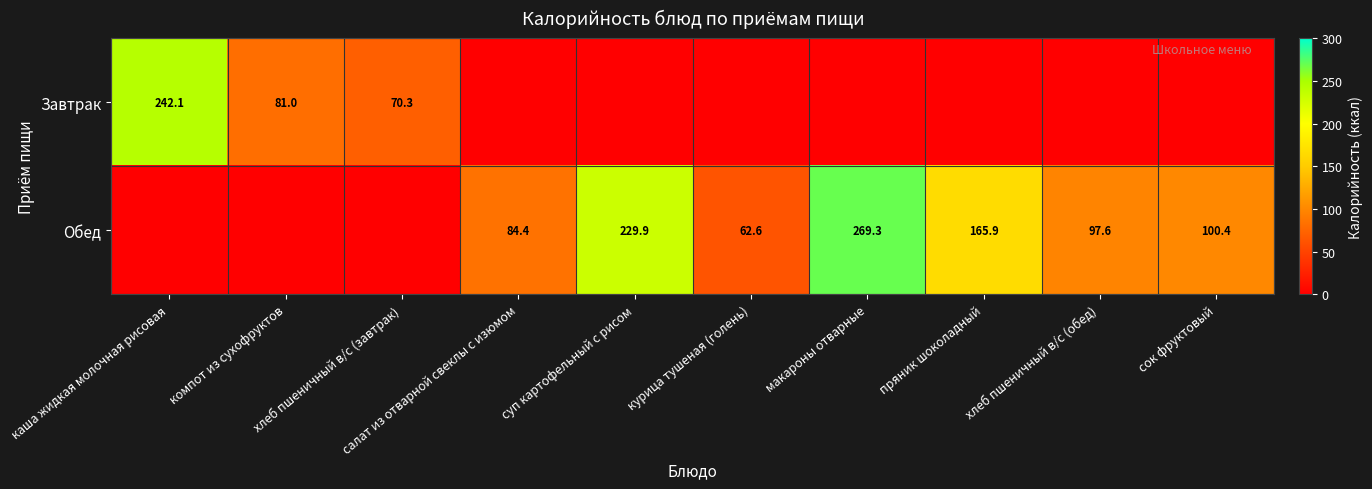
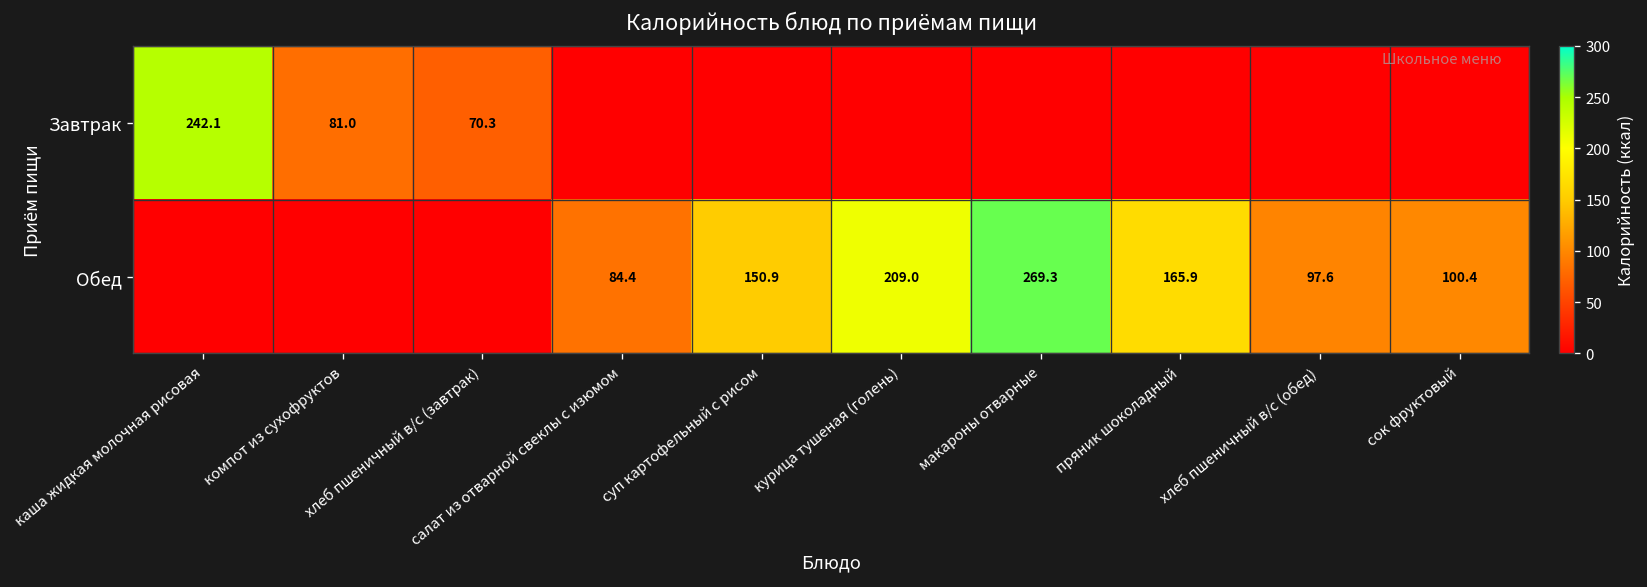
Обед, суп картофельный с рисом: 229.9 -> 150.9
Обед, курица тушеная (голень): 62.6 -> 209.0
